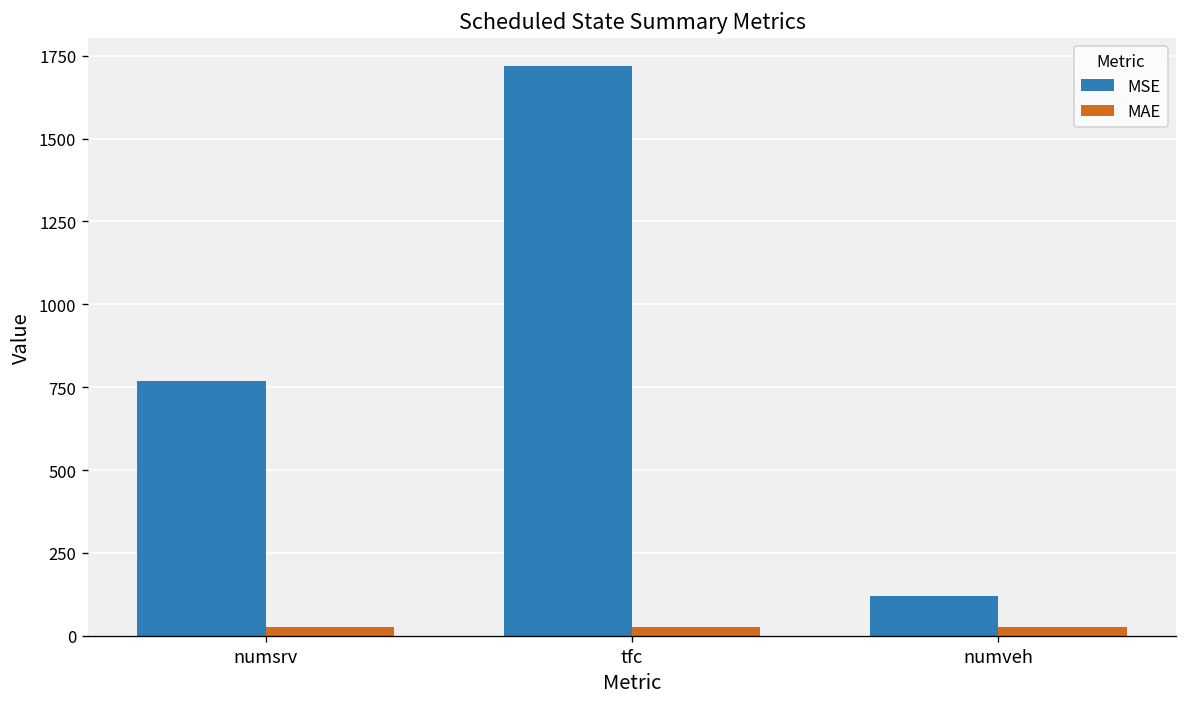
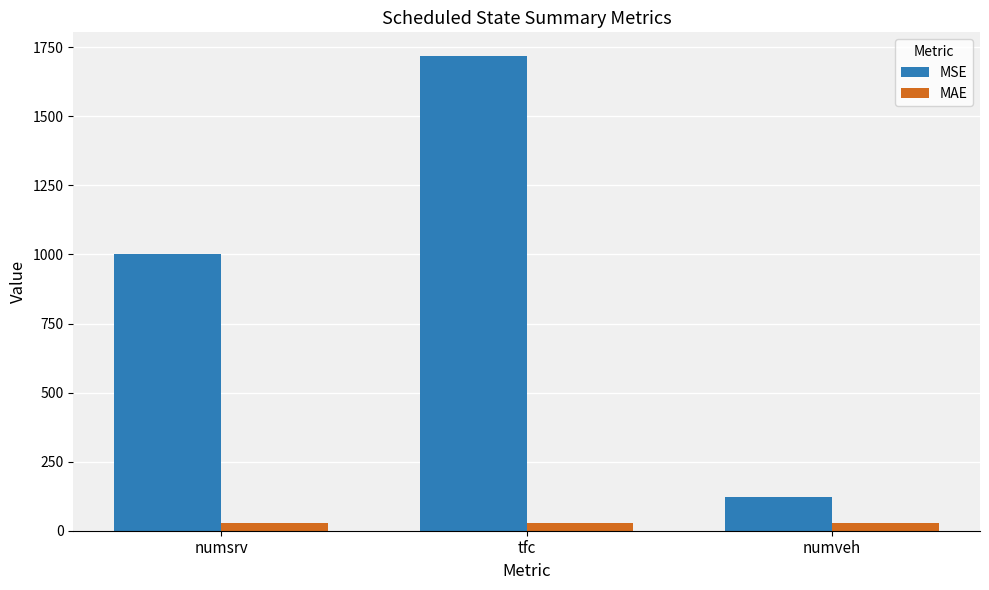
MSE, numsrv: 770 -> 1000
